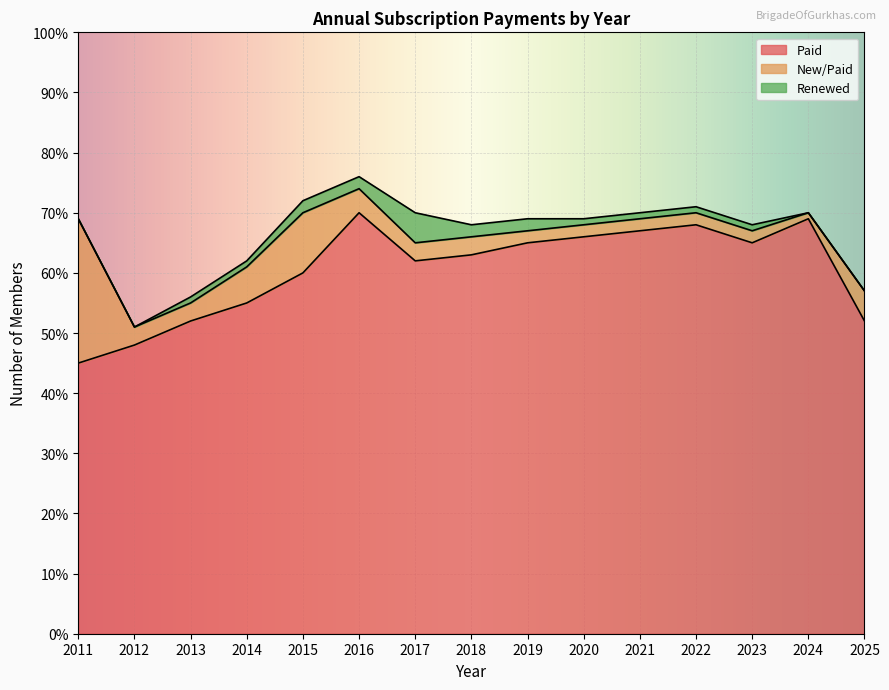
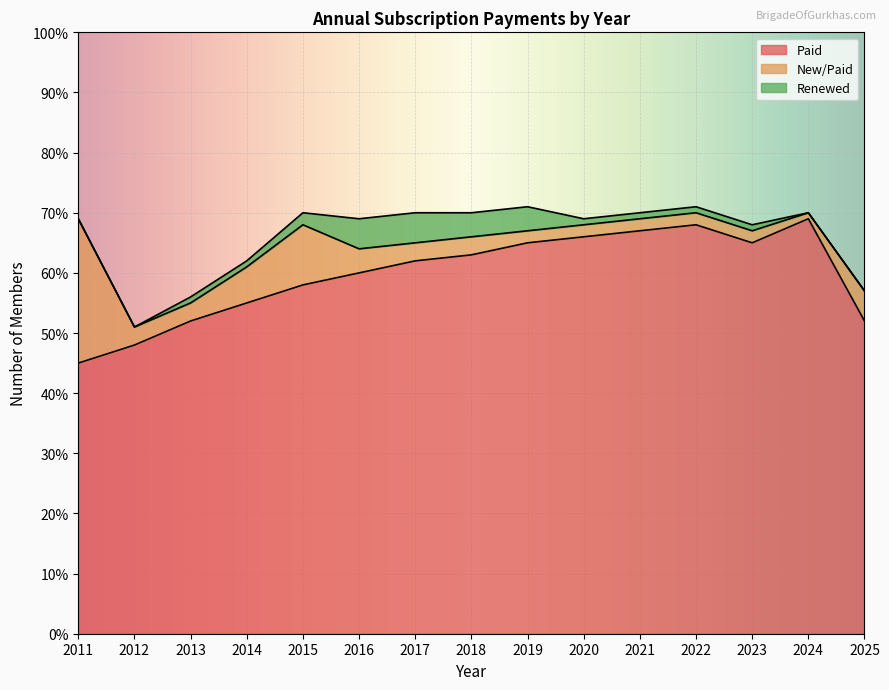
Paid, 2015: 60% -> 58%
Paid, 2016: 70% -> 60%
Renewed, 2016: 2% -> 5%
Renewed, 2018: 2% -> 4%
Renewed, 2019: 2% -> 4%
